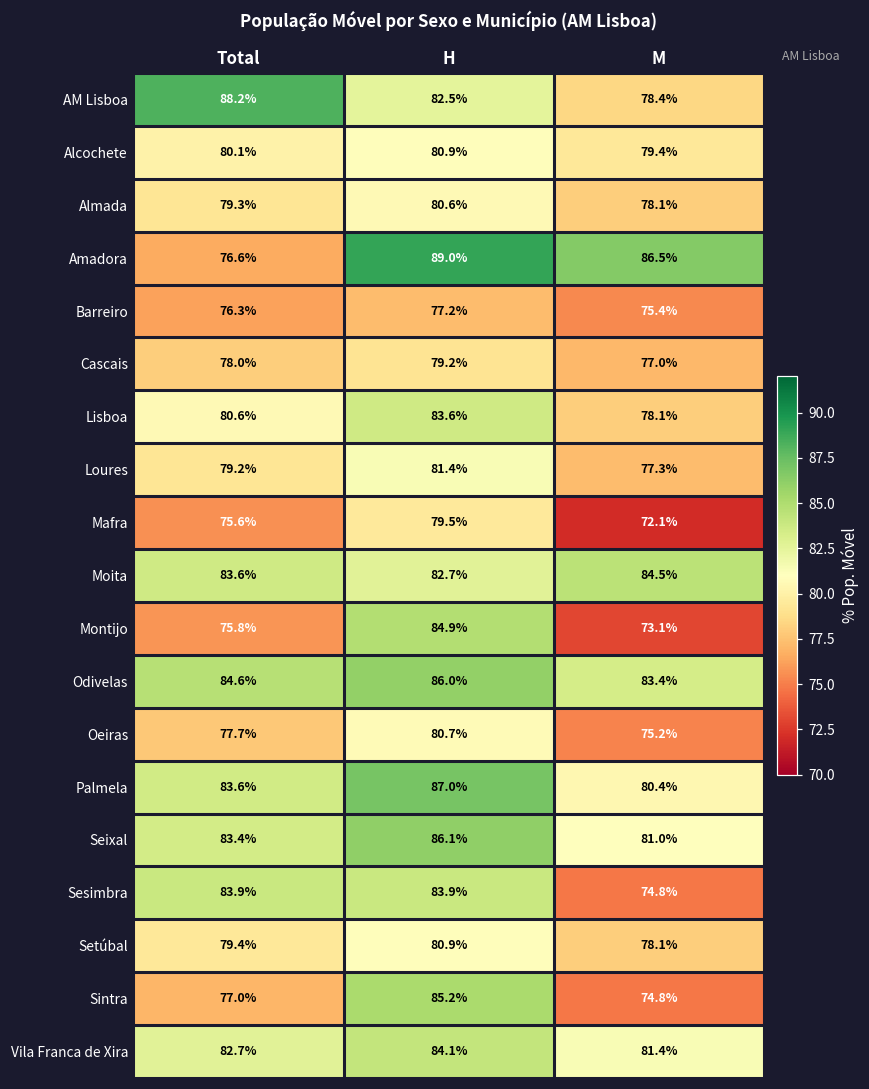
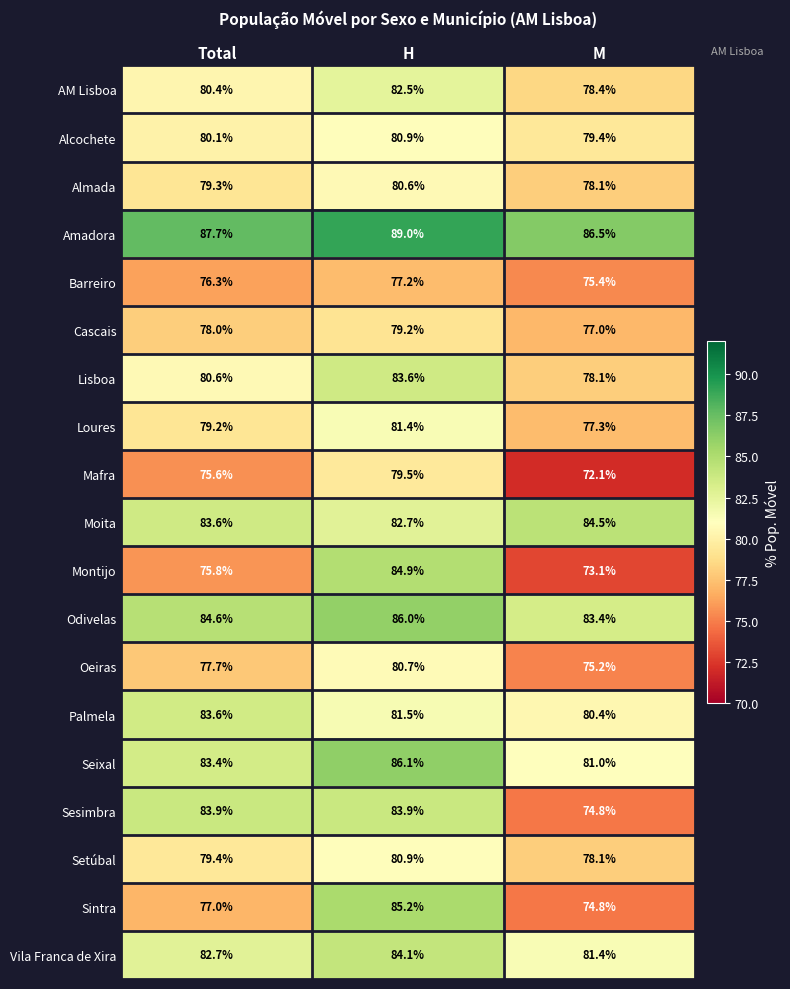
AM Lisboa, Total: 88.2% -> 80.4%
Amadora, Total: 76.6% -> 87.7%
Palmela, H: 87.0% -> 81.5%
